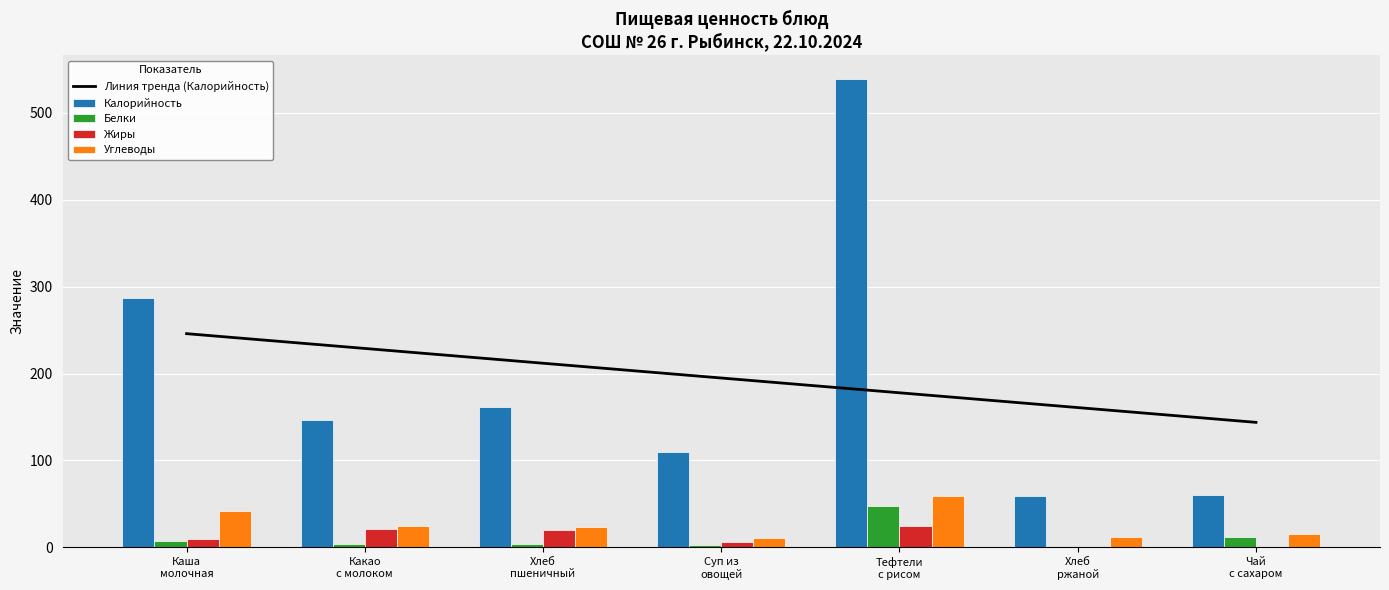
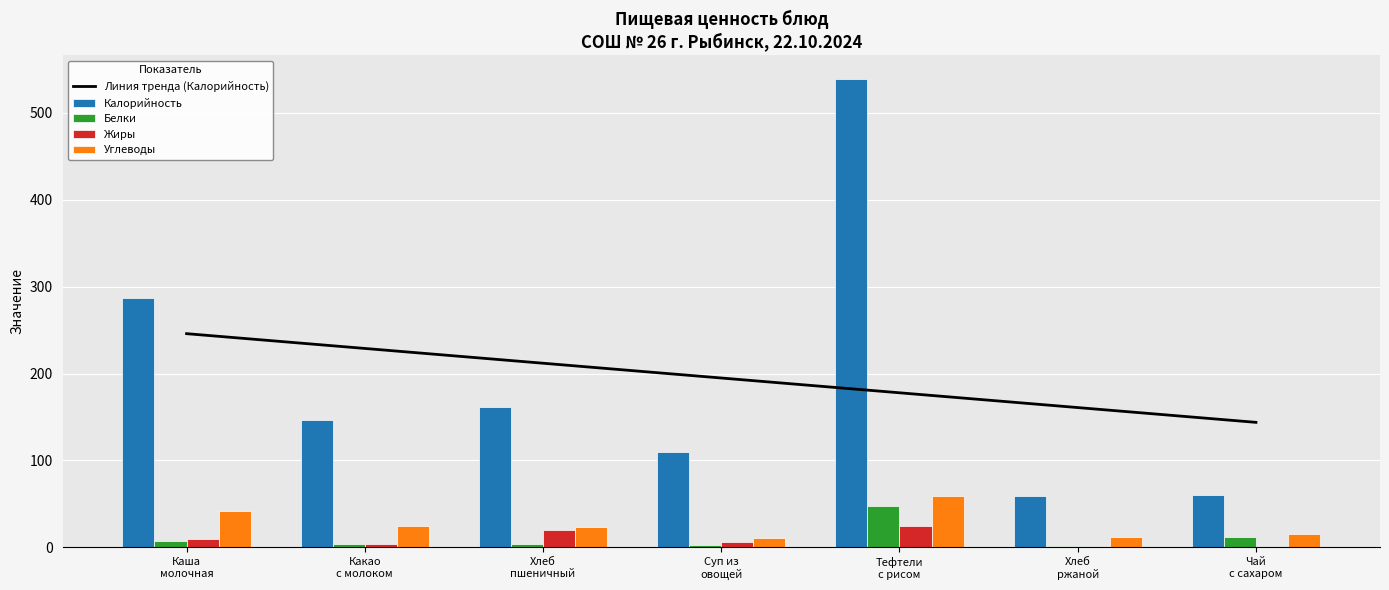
Жиры, Какао с молоком: 20 -> 0
